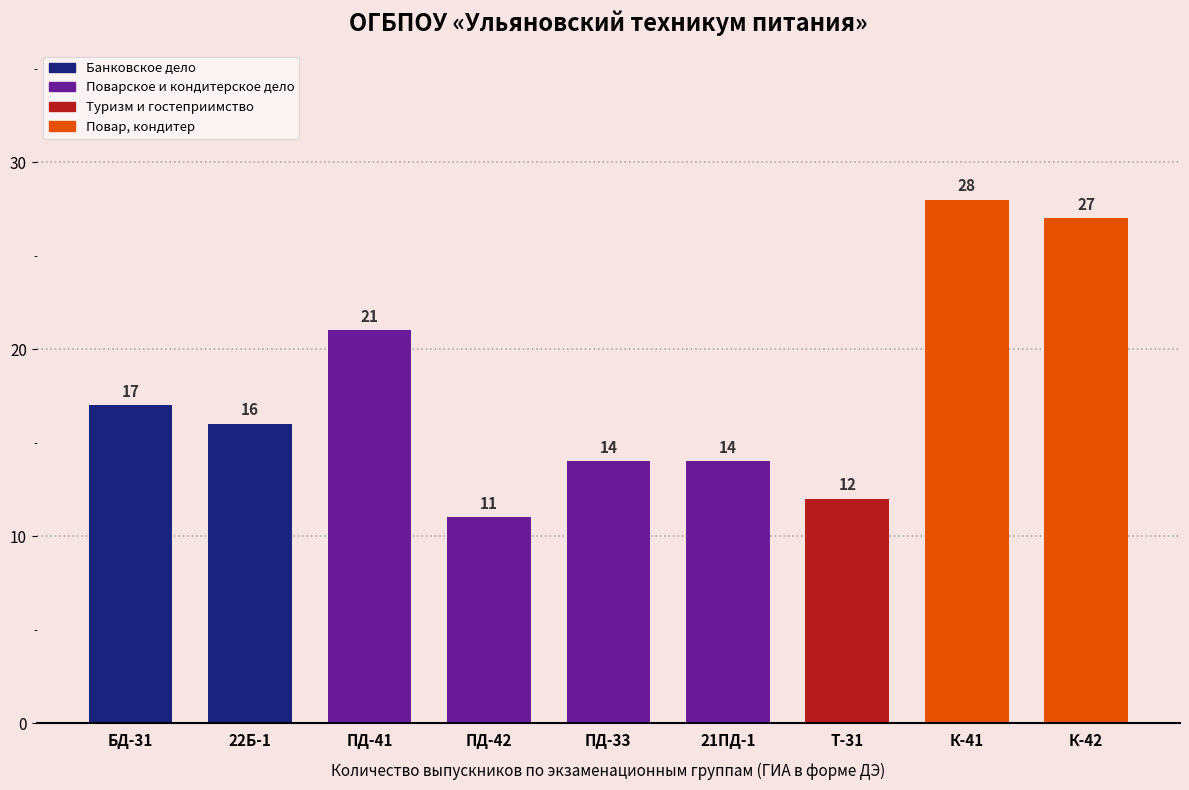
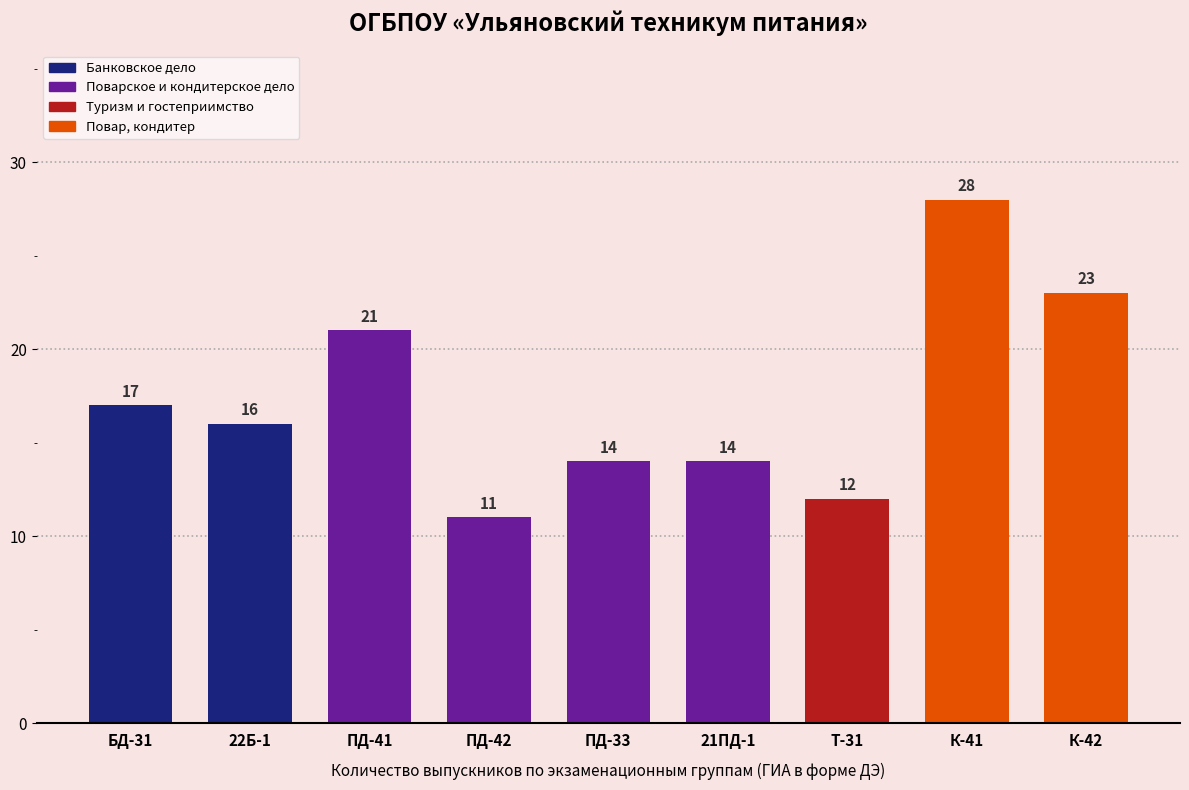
Повар, кондитер, К-42: 27 -> 23
